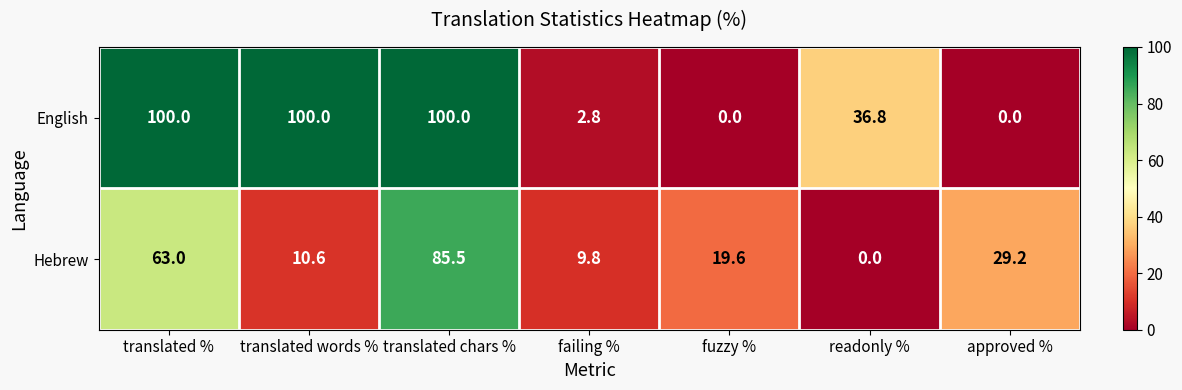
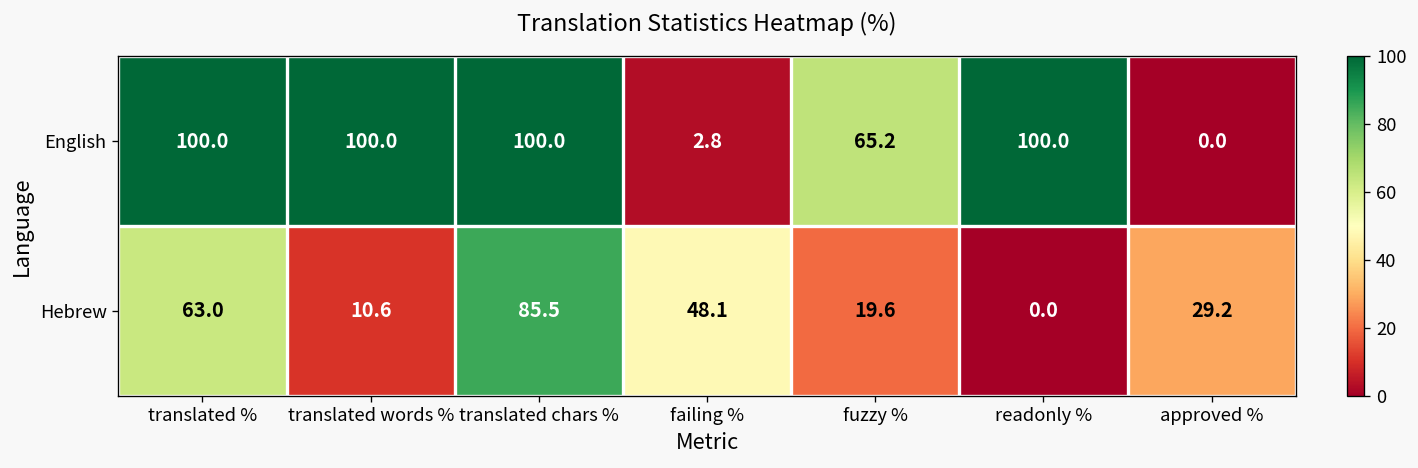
English, fuzzy %: 0.0 -> 65.2
English, readonly %: 36.8 -> 100.0
Hebrew, failing %: 9.8 -> 48.1
